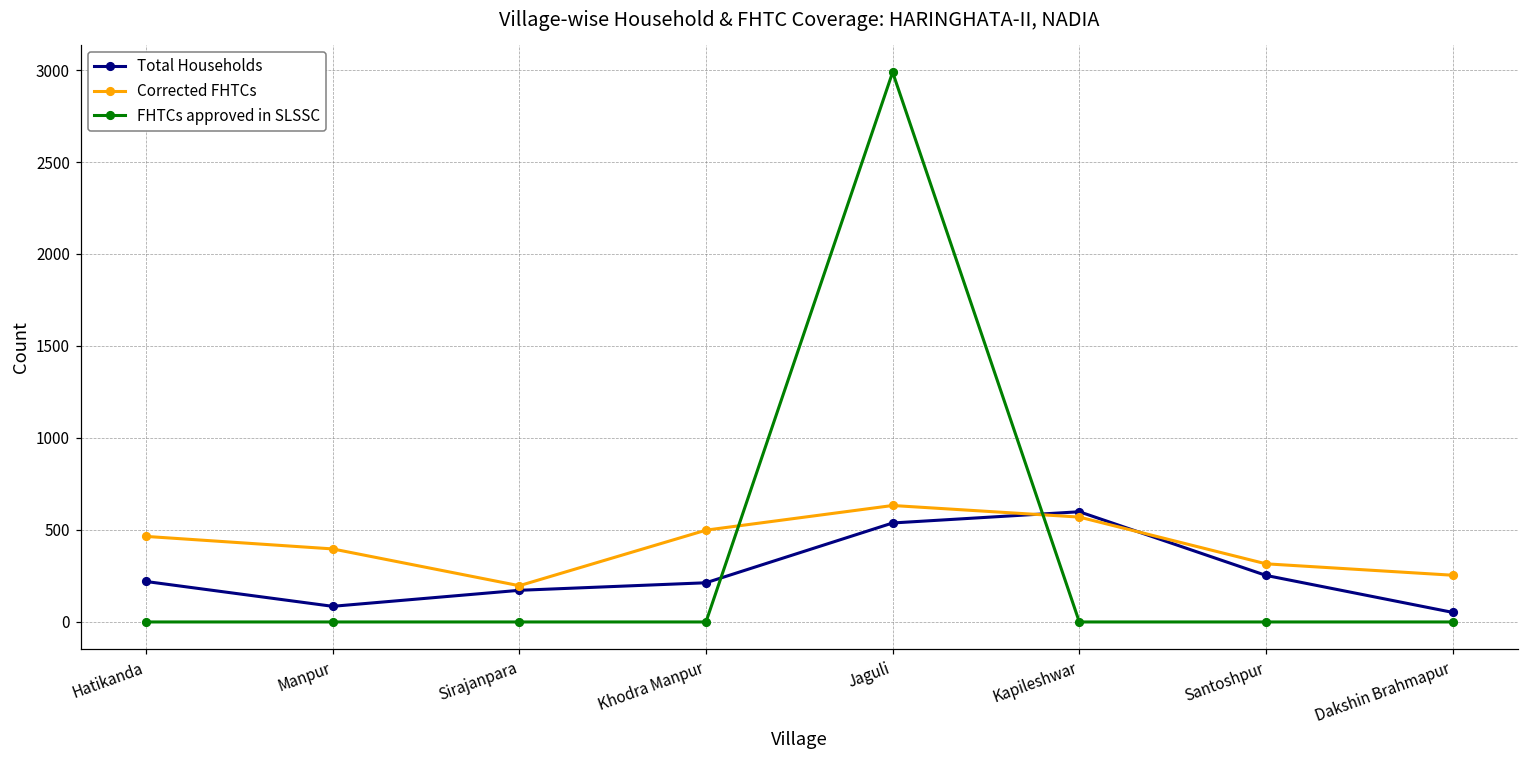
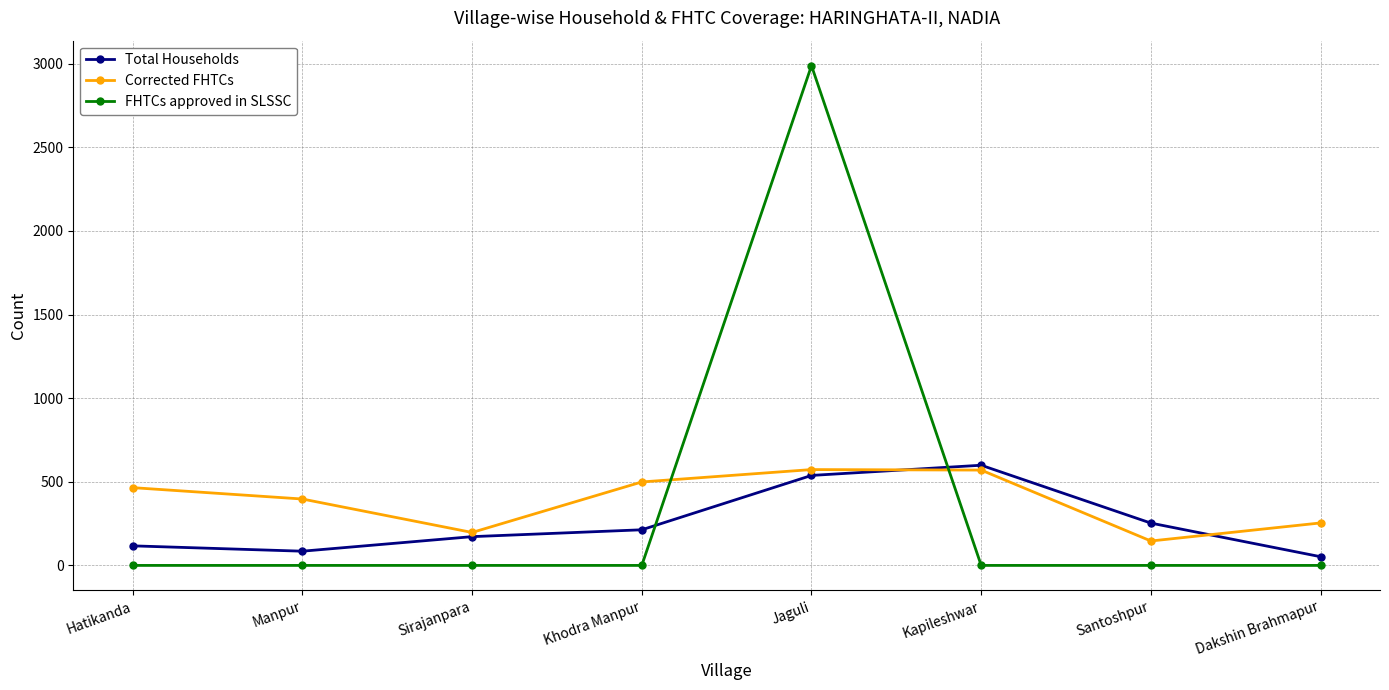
Total Households, Hatikanda: 220 -> 120
Corrected FHTCs, Jaguli: 630 -> 570
Corrected FHTCs, Santoshpur: 320 -> 150
